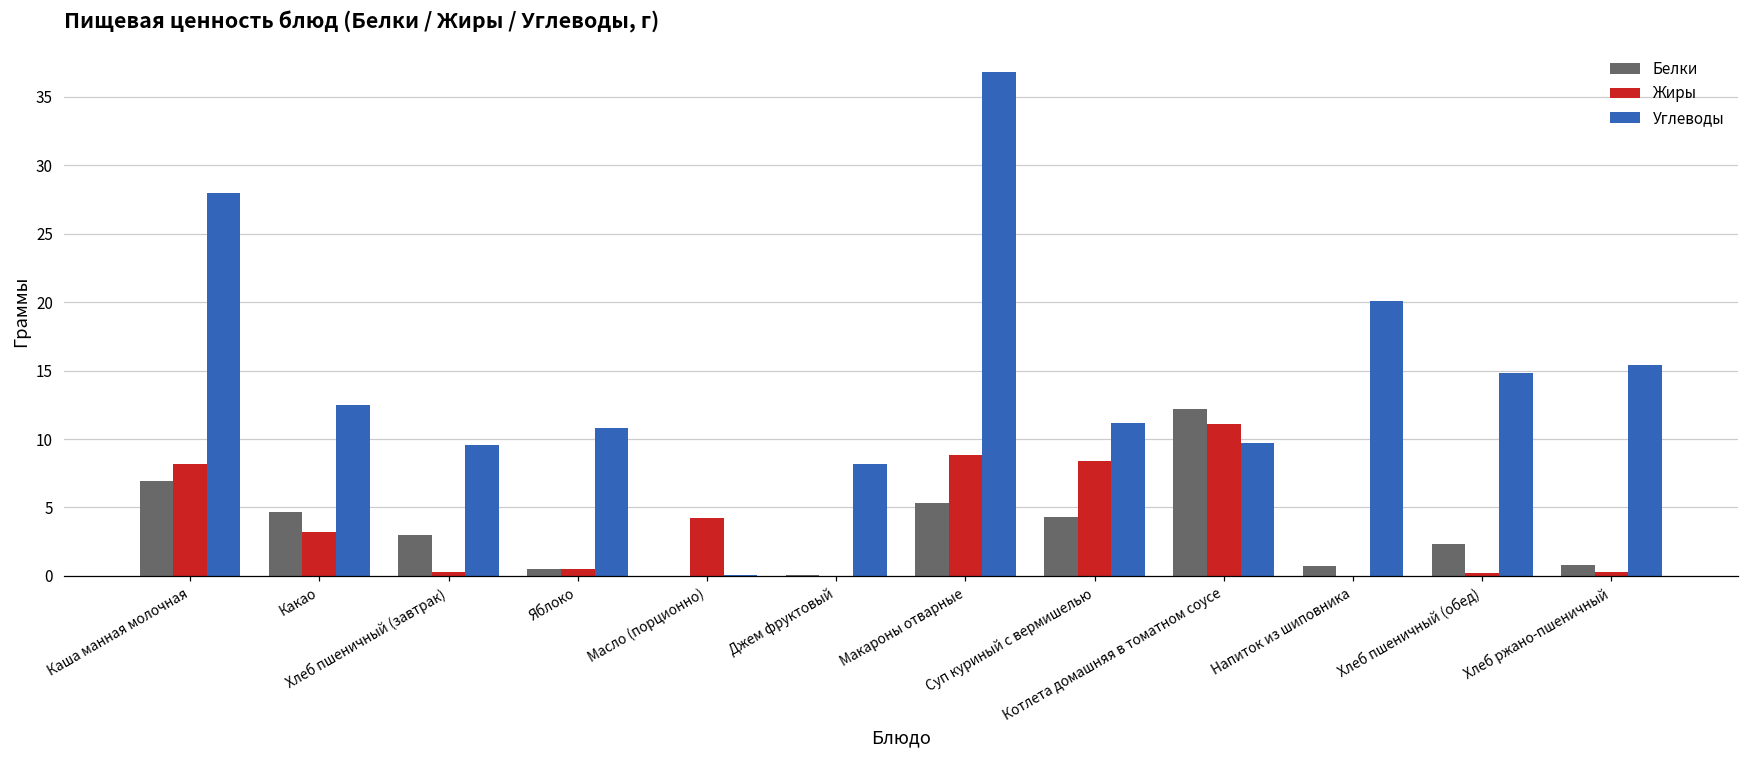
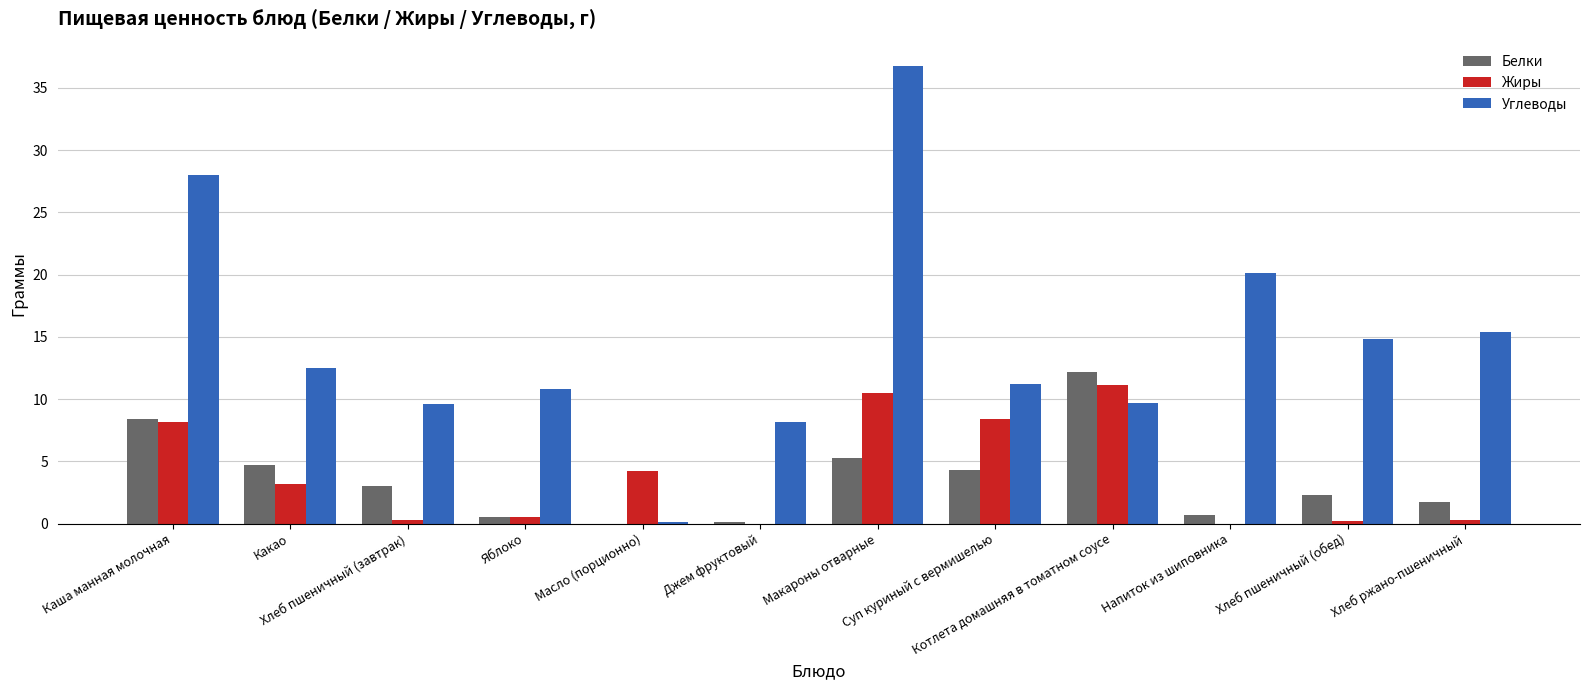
Белки, Каша манная молочная: 6.9 -> 8.4
Жиры, Макароны отварные: 8.8 -> 10.5
Белки, Хлеб ржано-пшеничный: 0.8 -> 1.7
